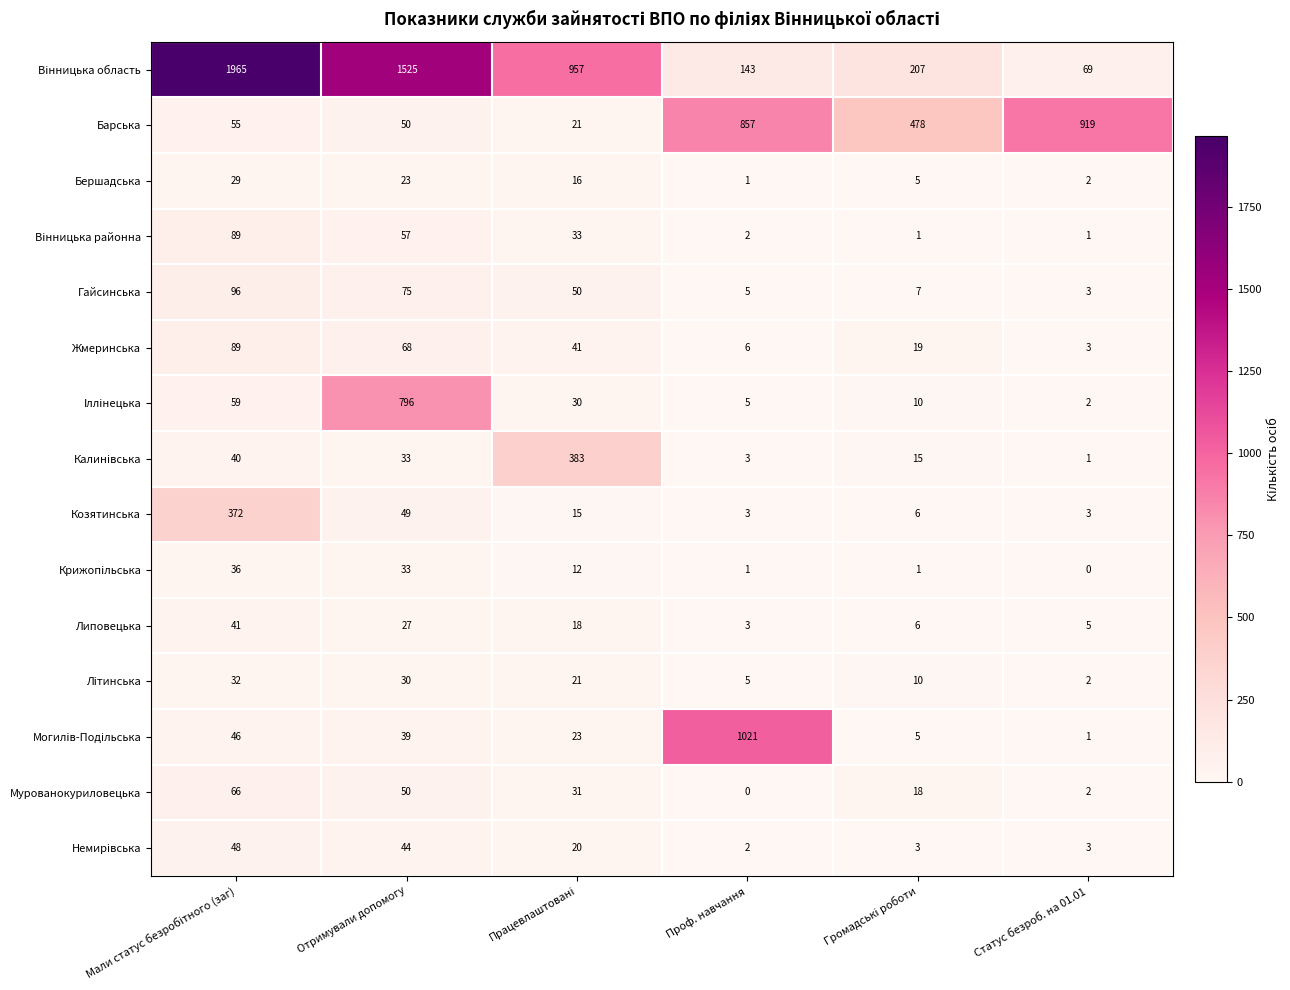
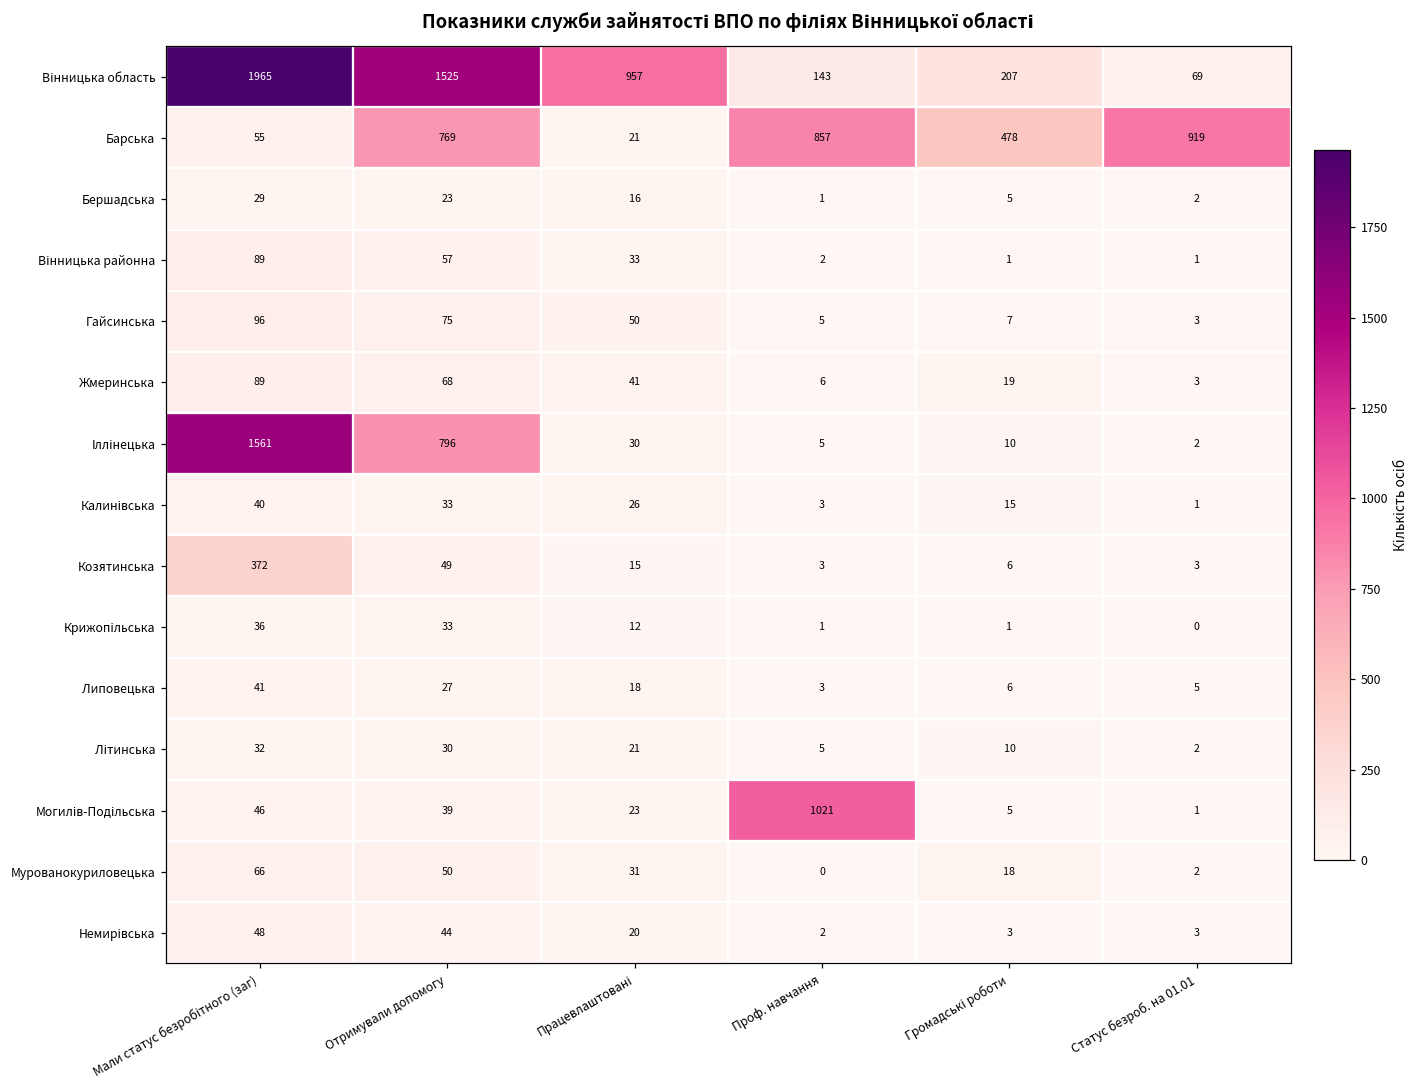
Барська, Отримували допомогу: 50 -> 769
Іллінецька, Мали статус безробітного (заг): 59 -> 1561
Калинівська, Працевлаштовані: 383 -> 26
